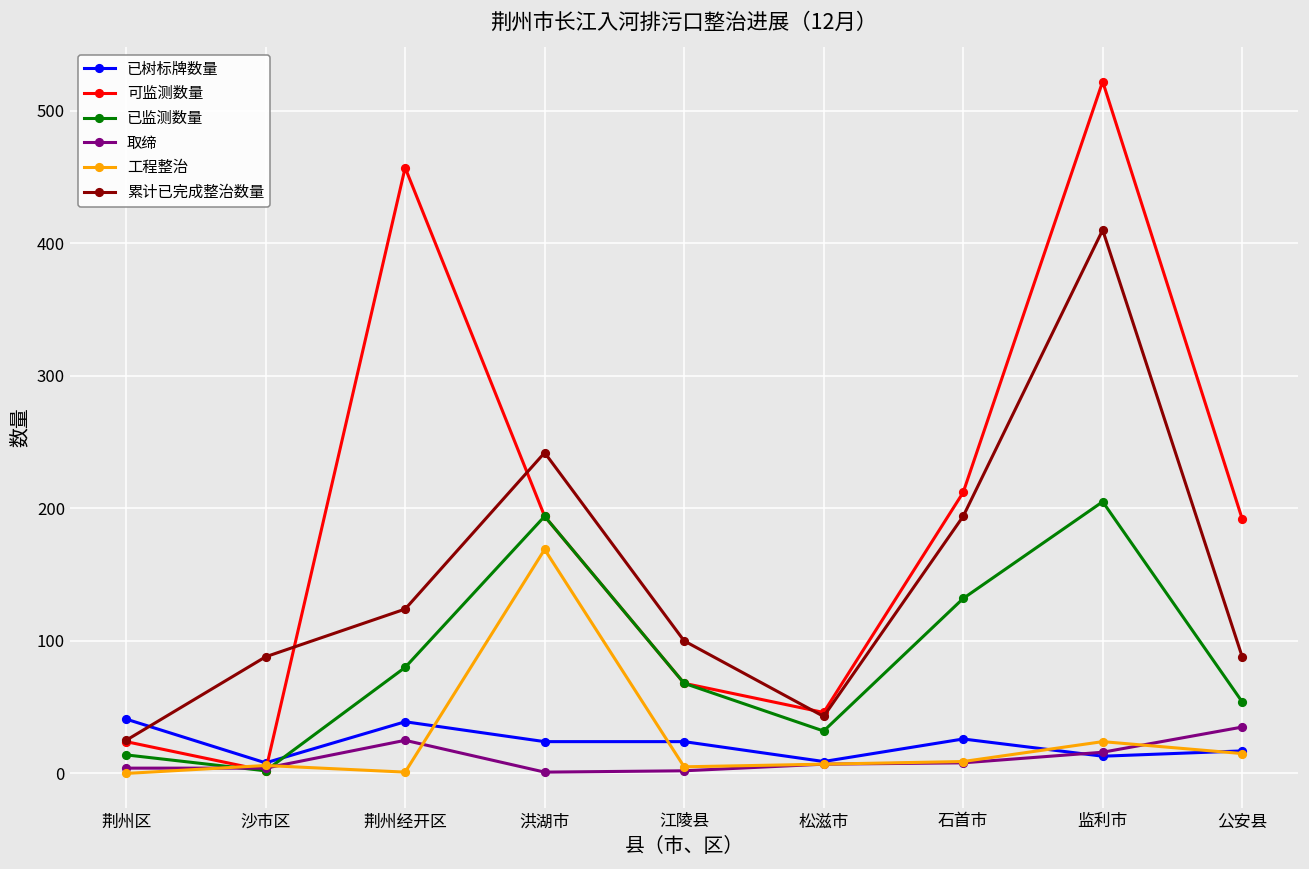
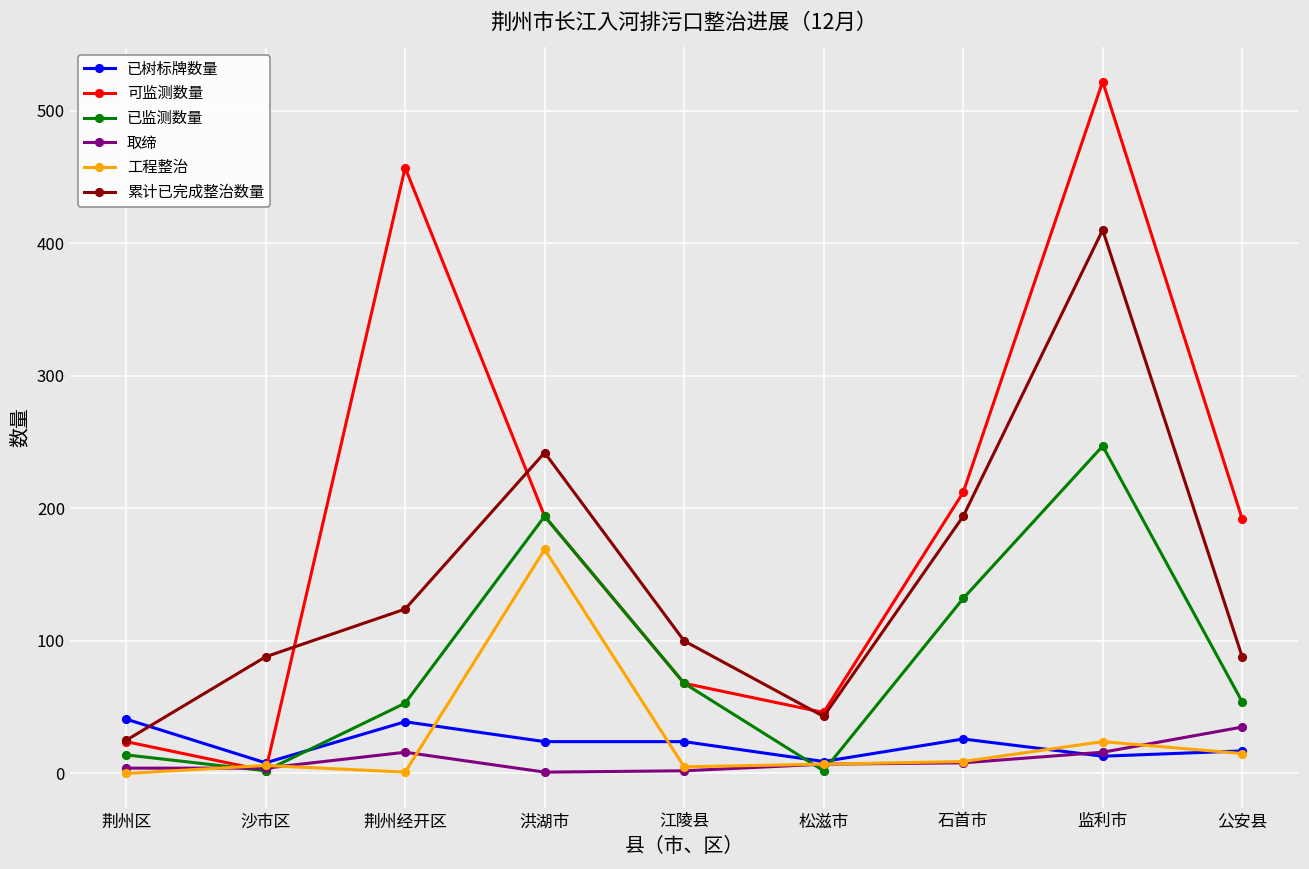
已监测数量, 荆州经开区: 80 -> 53
取缔, 荆州经开区: 25 -> 16
已监测数量, 松滋市: 32 -> 2
已监测数量, 监利市: 205 -> 247
